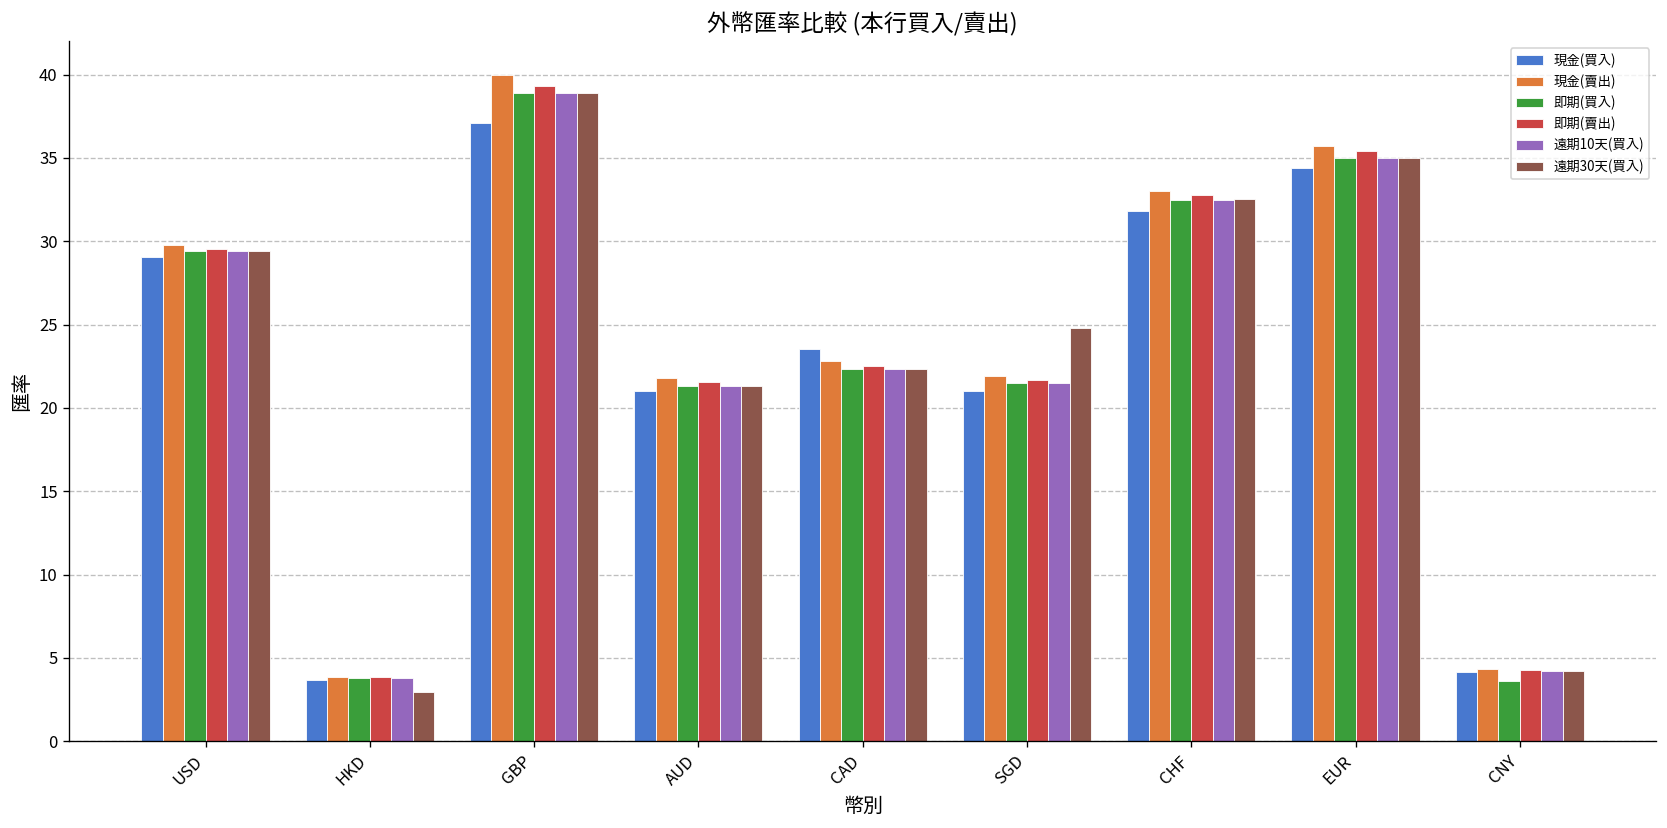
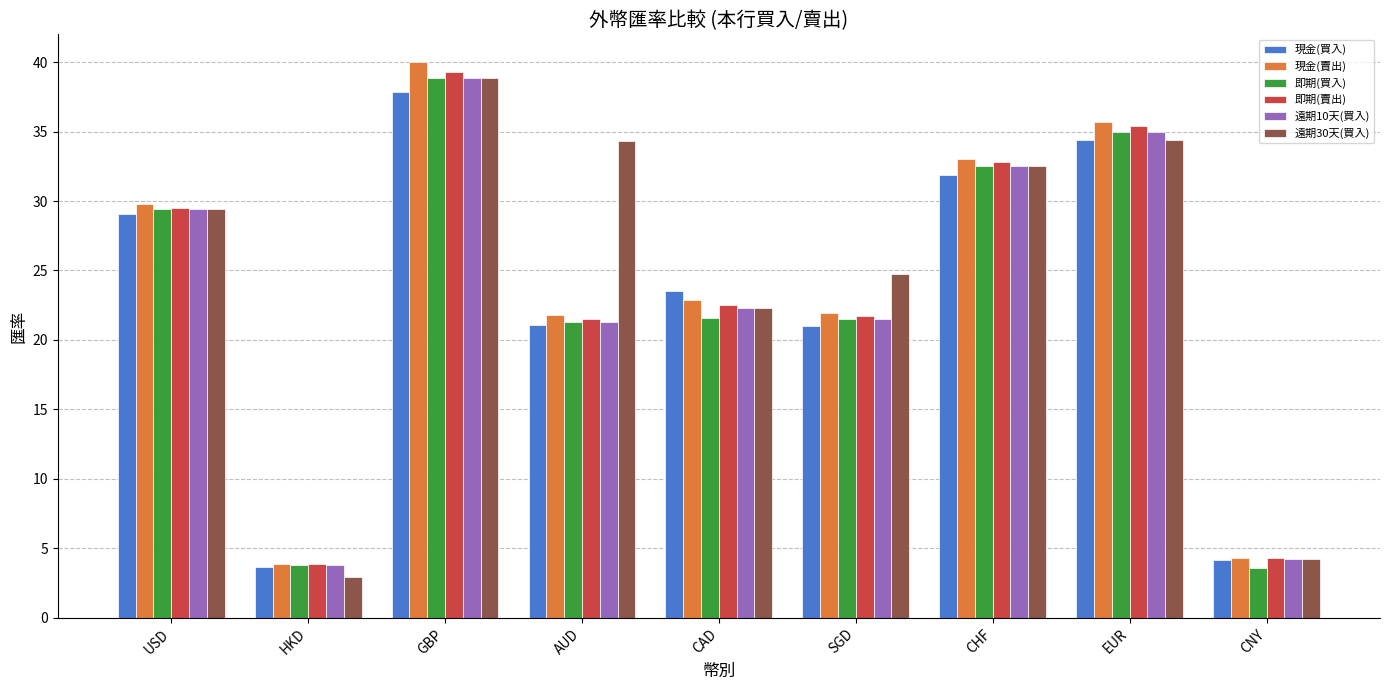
現金(買入), GBP: 37.1 -> 37.9
遠期30天(買入), AUD: 21.3 -> 34.3
即期(買入), CAD: 22.3 -> 21.6
遠期30天(買入), EUR: 35.0 -> 34.4
